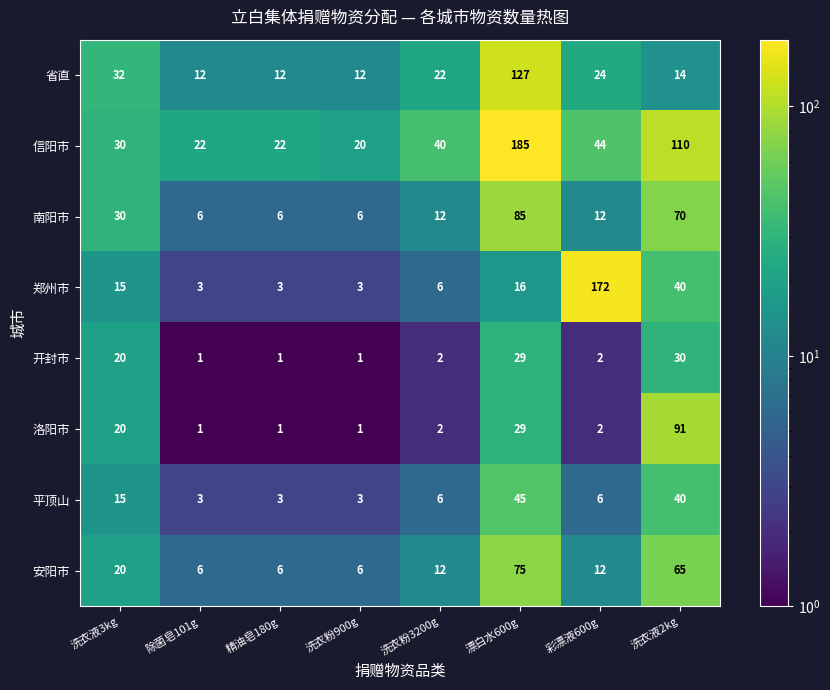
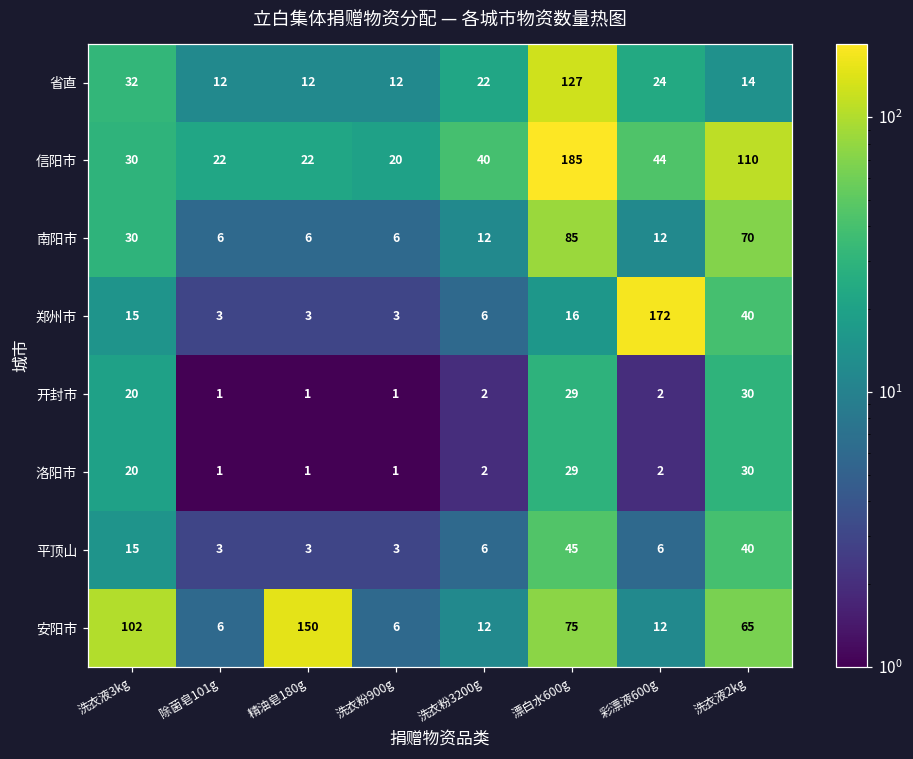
洛阳市, 洗衣液2kg: 91 -> 30
安阳市, 洗衣液3kg: 20 -> 102
安阳市, 精油皂180g: 6 -> 150
